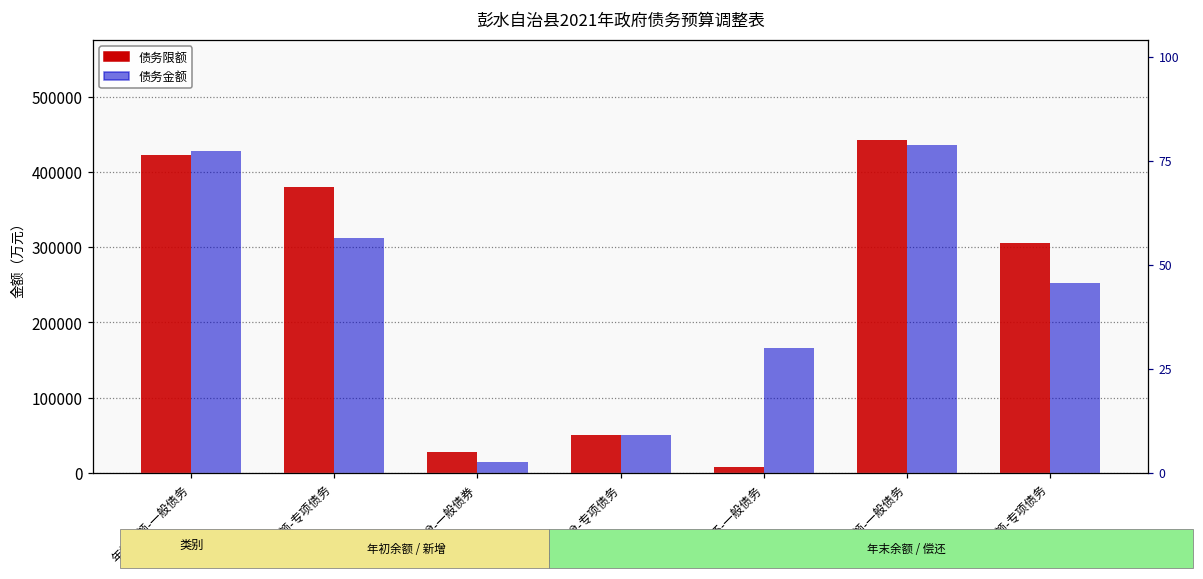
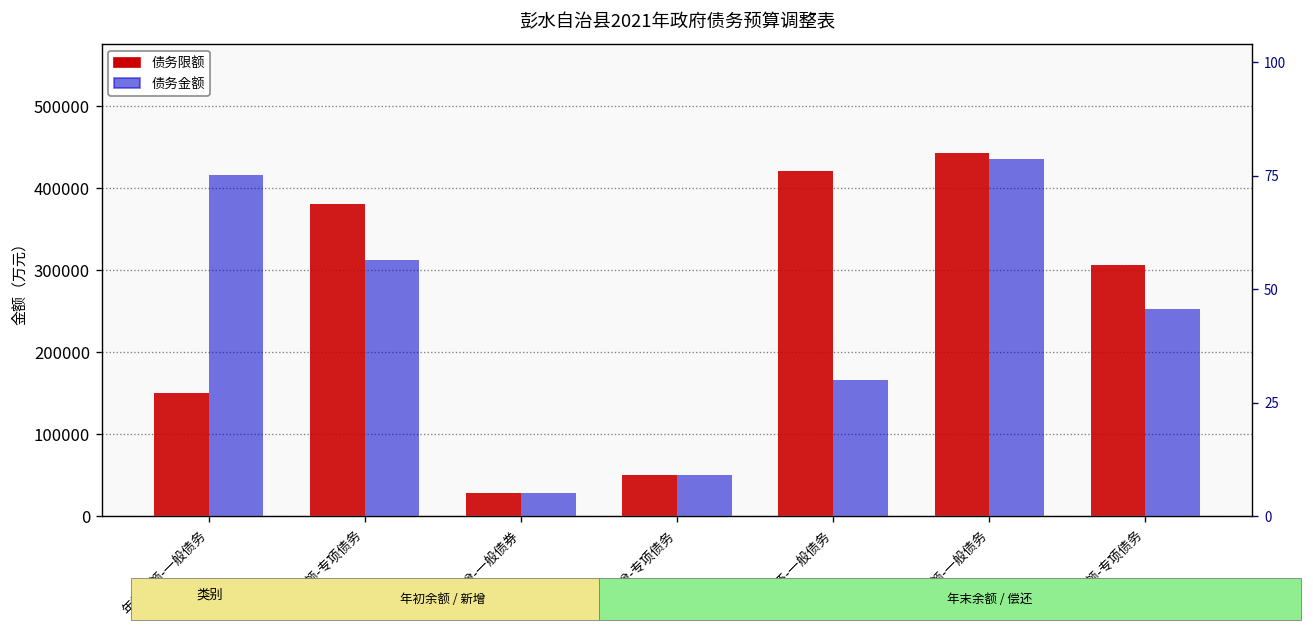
债务限额, 年初余额-一般债务: 420000 -> 150000
债务金额, 年初余额-一般债务: 430000 -> 420000
债务金额, 当年新增-一般债券: 10000 -> 30000
债务限额, 当年偿还-一般债务: 10000 -> 420000
